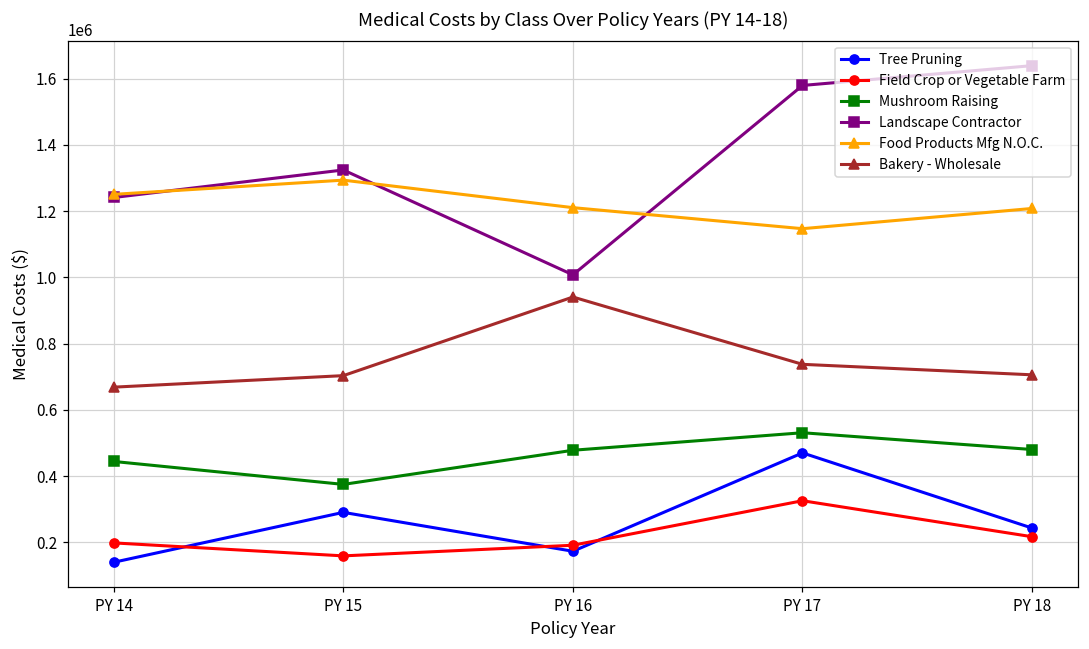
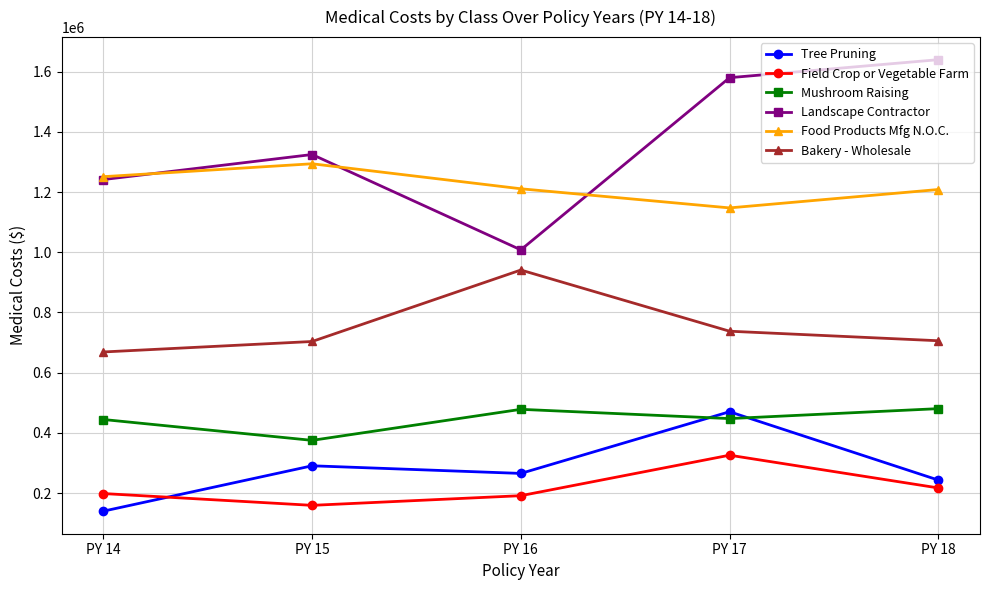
Tree Pruning, PY 16: 170000 -> 270000
Mushroom Raising, PY 17: 530000 -> 450000
